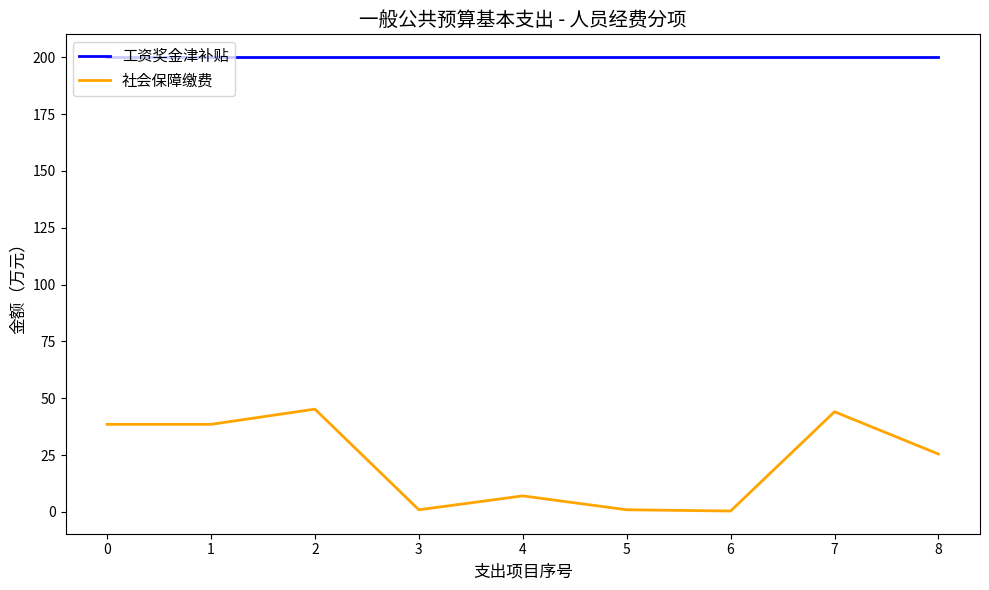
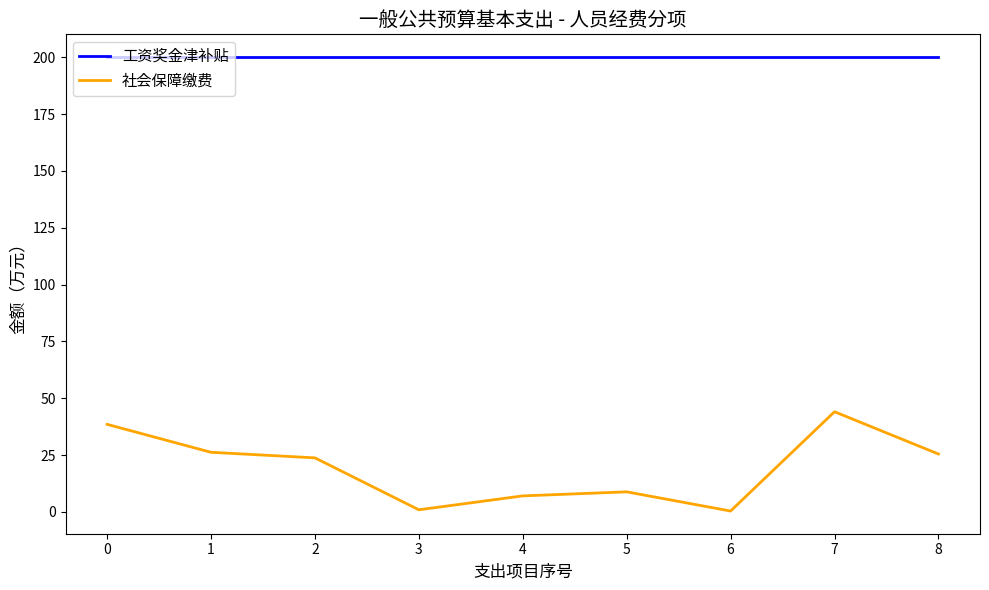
社会保障缴费, 1: 38 -> 26
社会保障缴费, 2: 45 -> 24
社会保障缴费, 5: 1 -> 9
